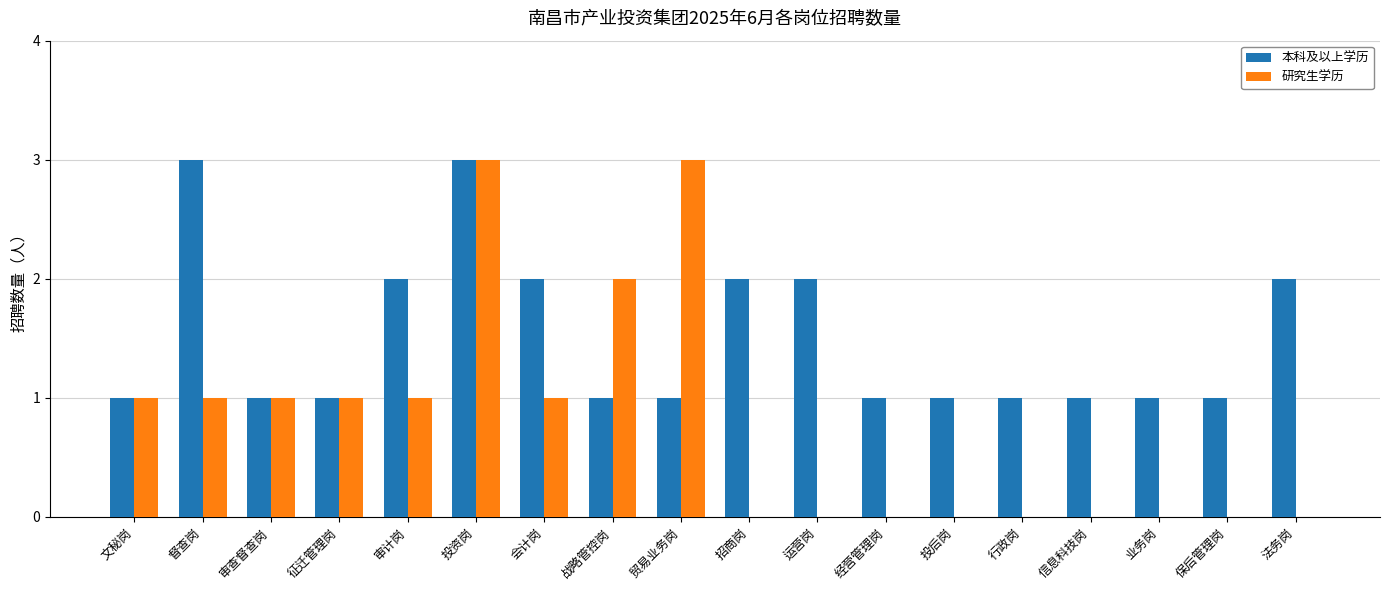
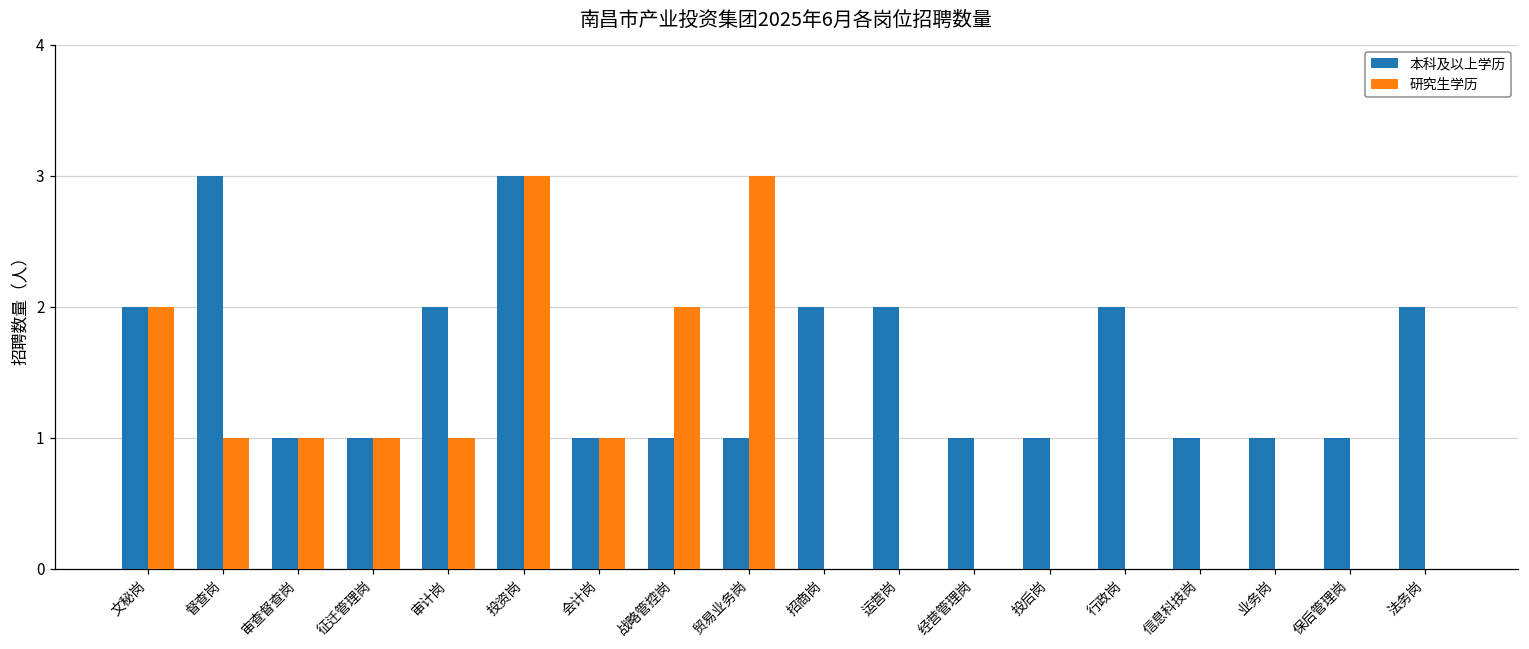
本科及以上学历, 文秘岗: 1 -> 2
研究生学历, 文秘岗: 1 -> 2
本科及以上学历, 会计岗: 2 -> 1
本科及以上学历, 行政岗: 1 -> 2
